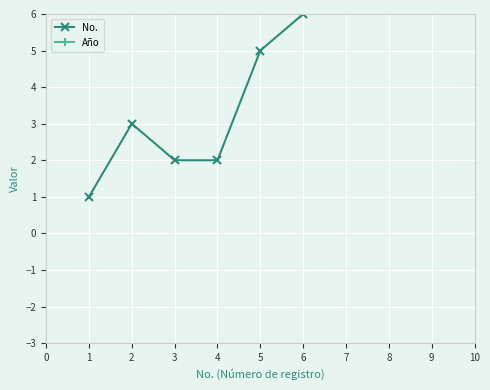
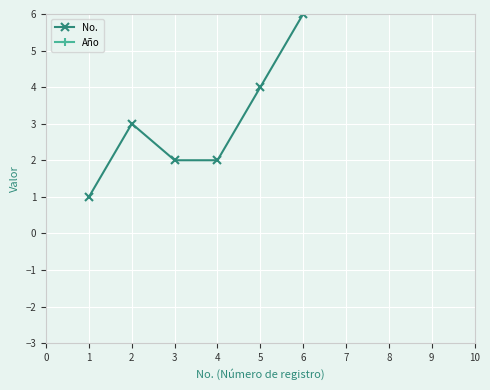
No., 5: 5 -> 4
